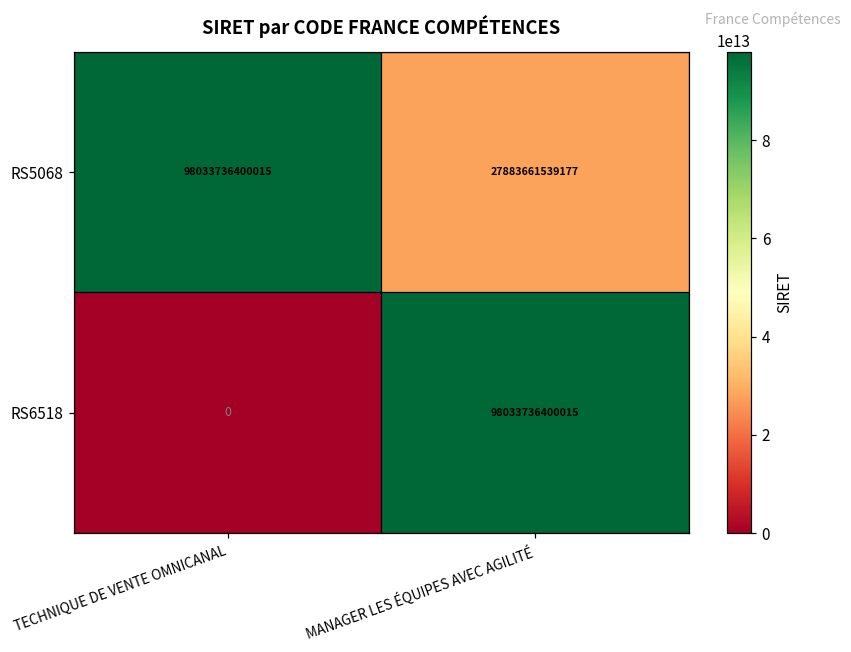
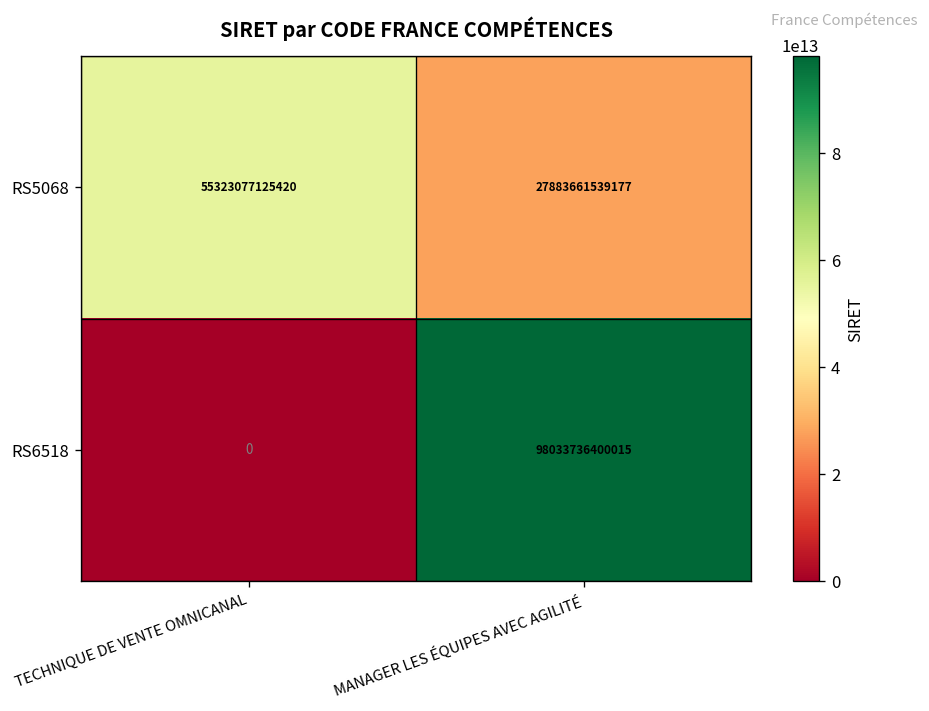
RS5068, TECHNIQUE DE VENTE OMNICANAL: 98033736400015 -> 55323077125420
